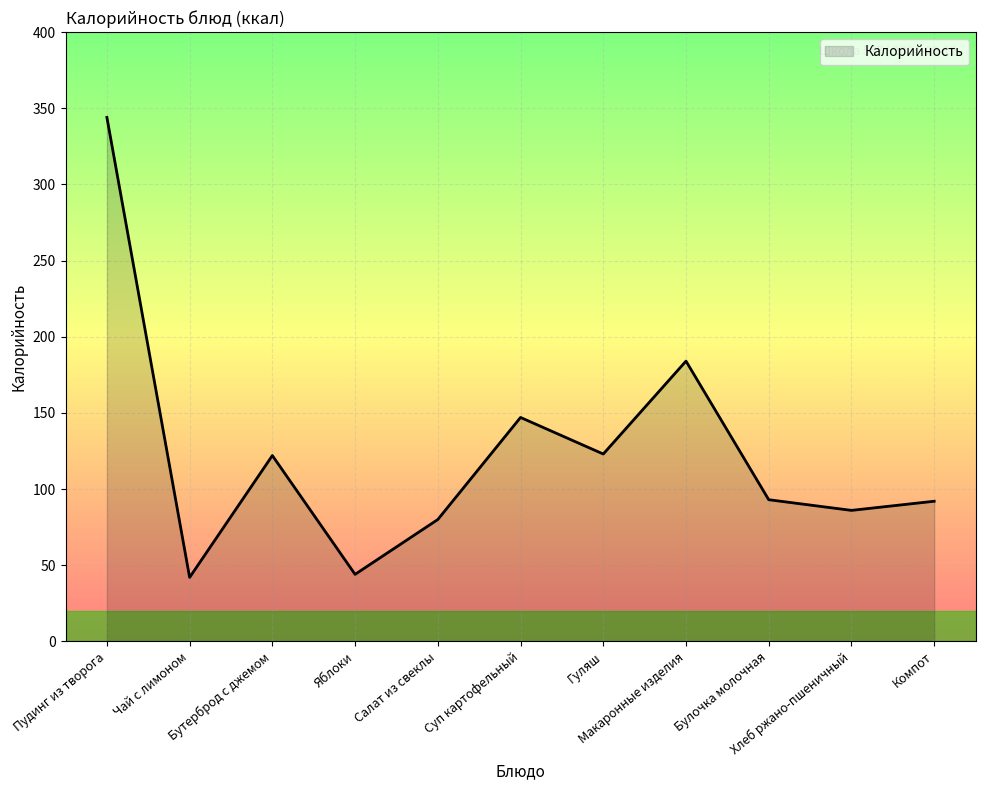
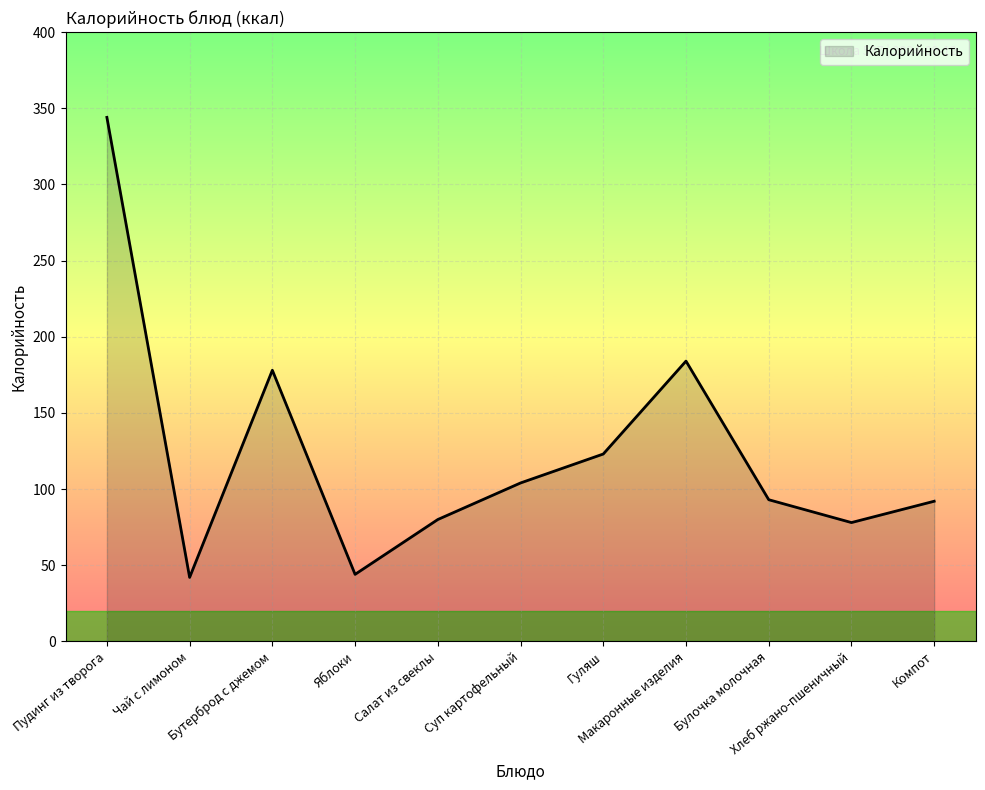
Бутерброд с джемом: 122 -> 178
Суп картофельный: 147 -> 104
Хлеб ржано-пшеничный: 86 -> 78
